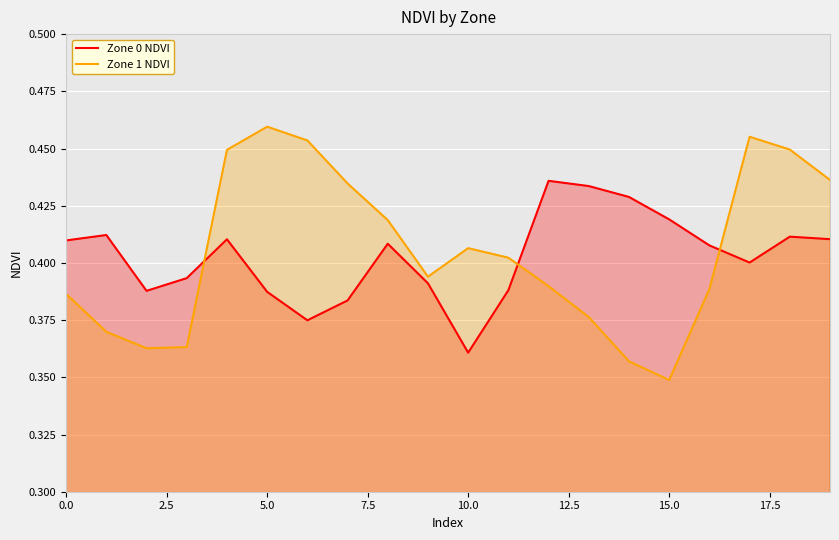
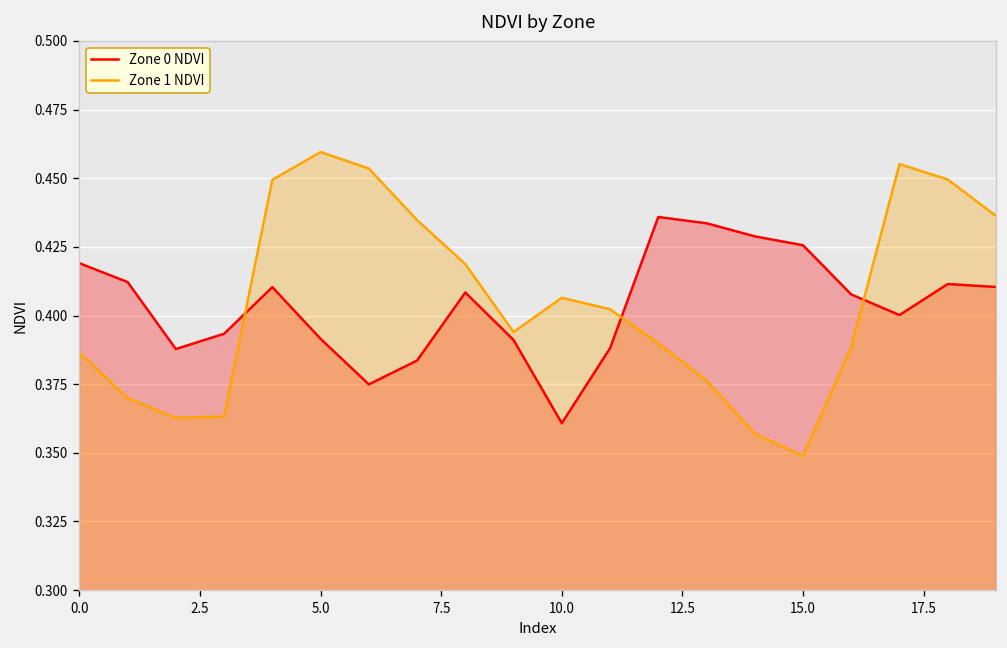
Zone 0 NDVI, 0.0: 0.410 -> 0.419
Zone 0 NDVI, 5.0: 0.387 -> 0.391
Zone 0 NDVI, 15.0: 0.419 -> 0.426
